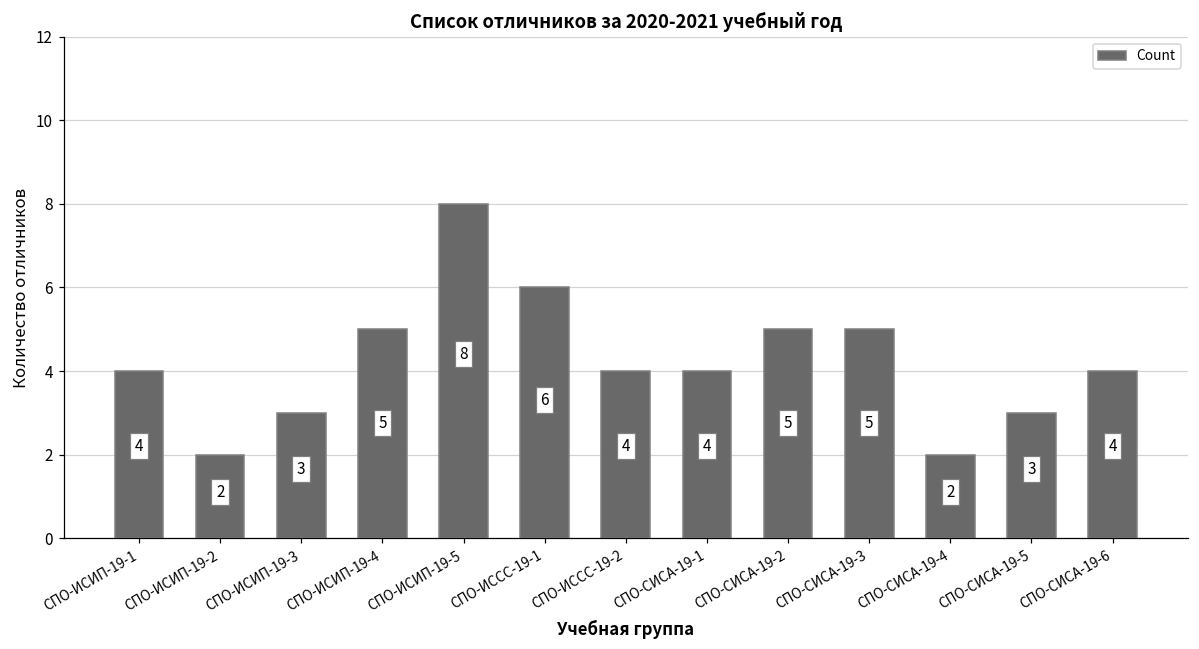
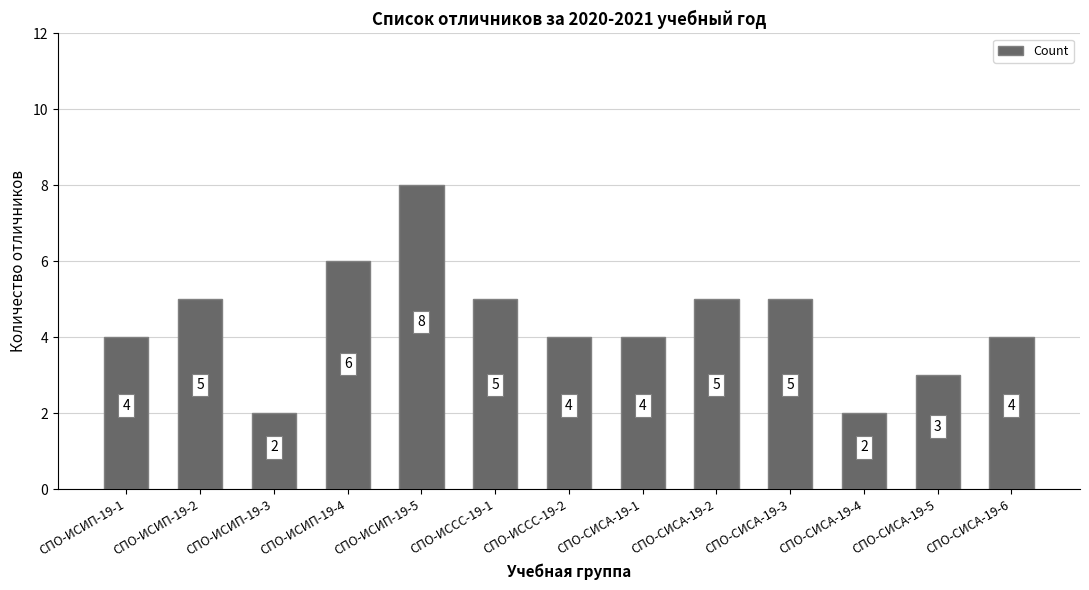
СПО-ИСИП-19-2: 2 -> 5
СПО-ИСИП-19-3: 3 -> 2
СПО-ИСИП-19-4: 5 -> 6
СПО-ИССС-19-1: 6 -> 5
